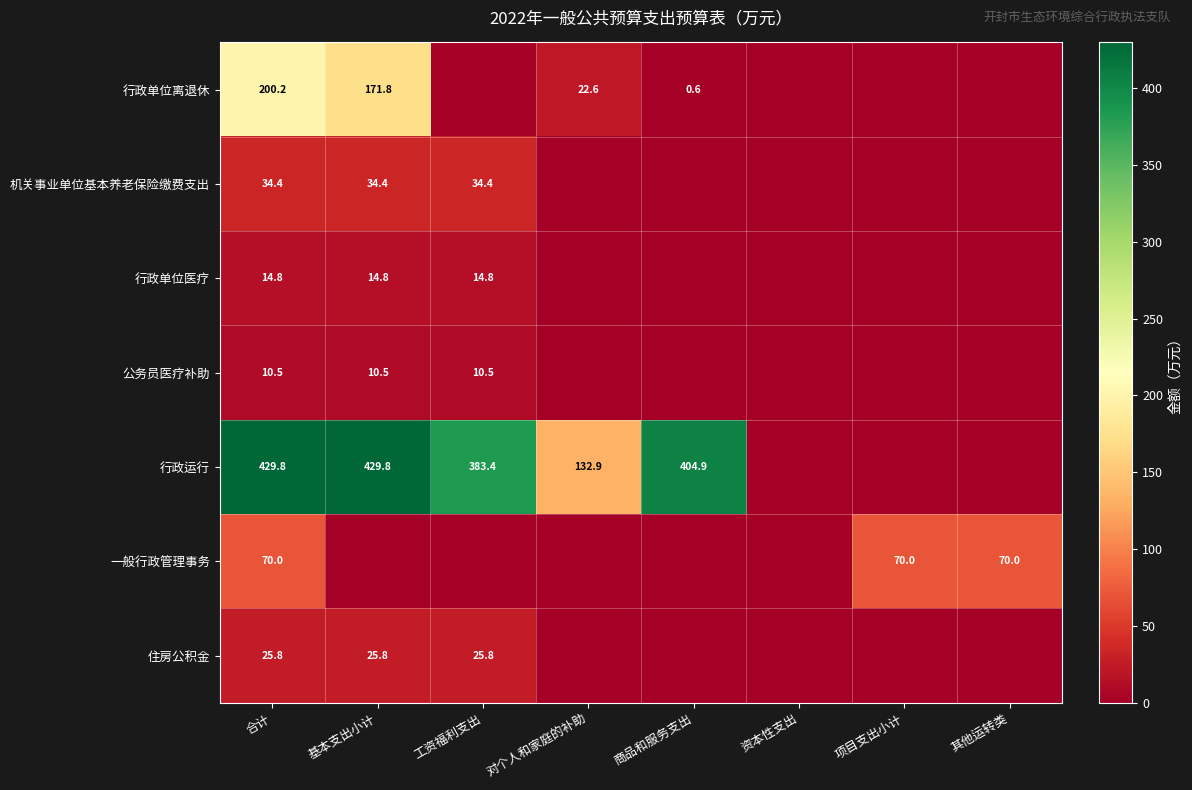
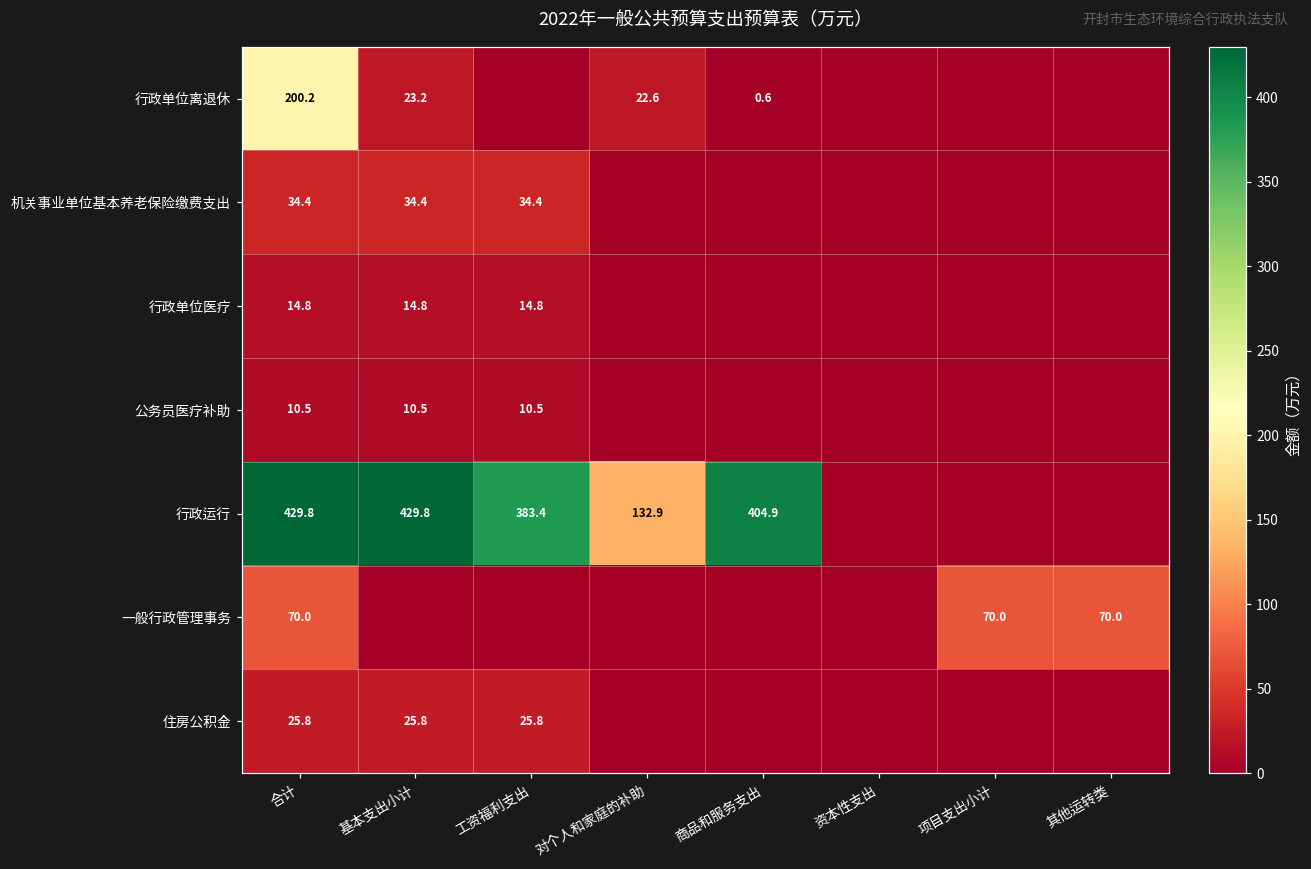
行政单位离退休, 基本支出小计: 171.8 -> 23.2
